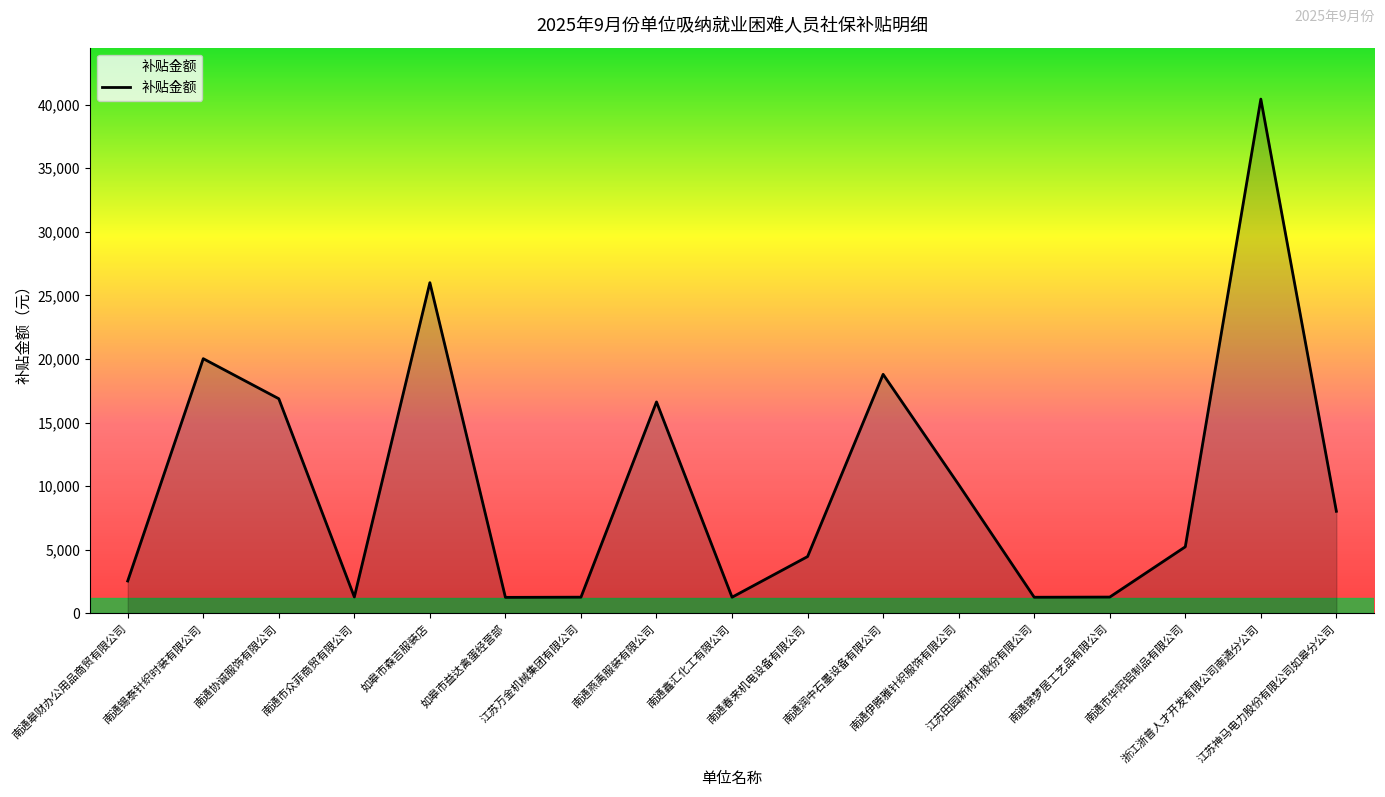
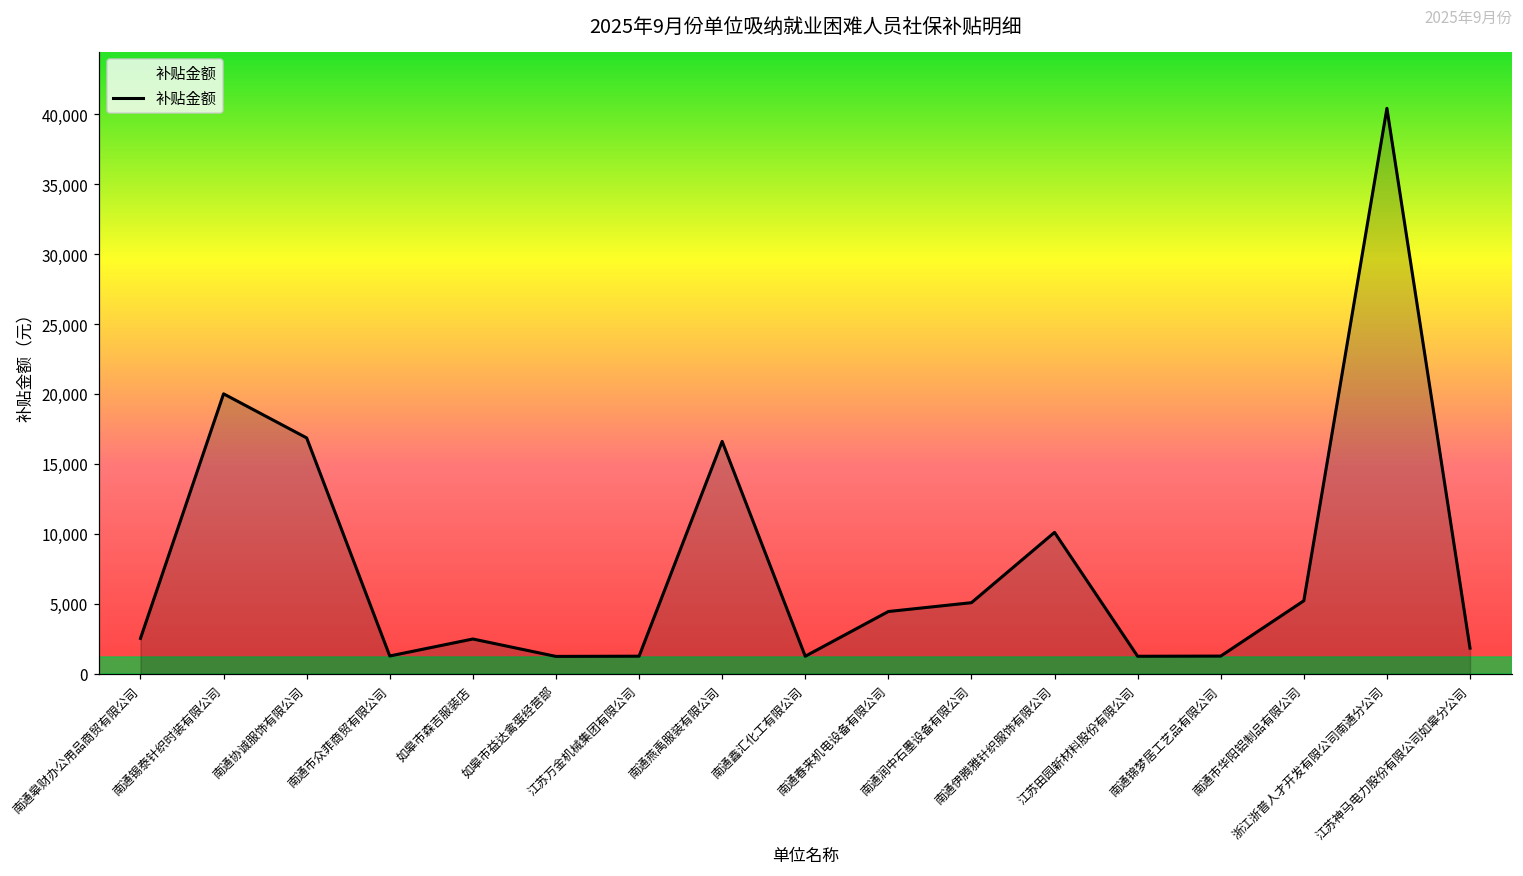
如皋市森吉服装店: 26,000 -> 2,500
南通润中石墨设备有限公司: 18,800 -> 5,100
江苏神马电力股份有限公司如皋分公司: 8,000 -> 1,900
